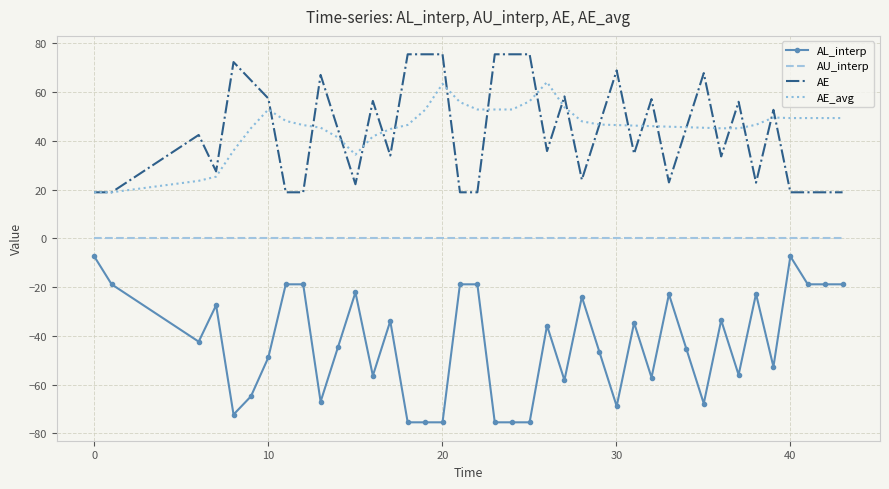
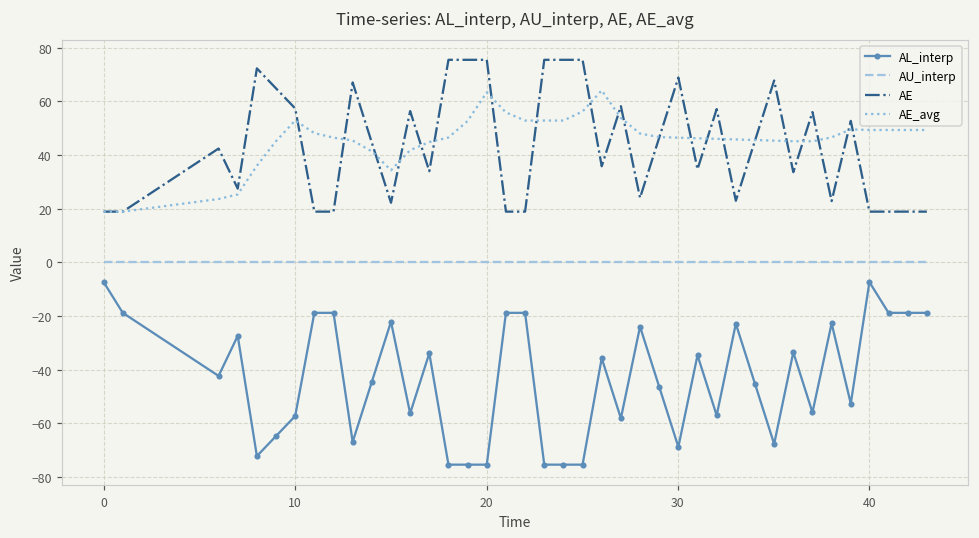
AL_interp, 10: -49 -> -57
